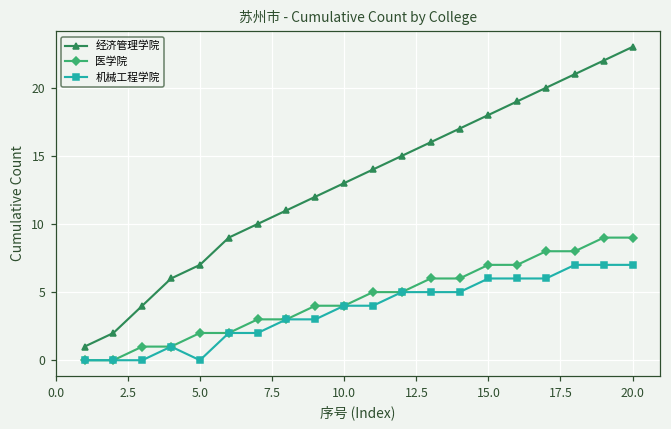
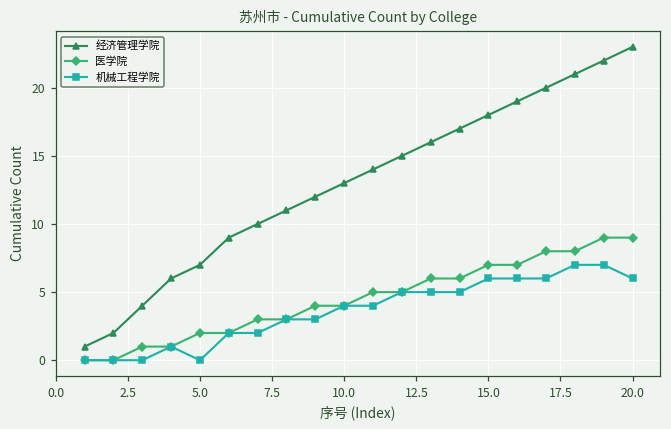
机械工程学院, 20.0: 7 -> 6
